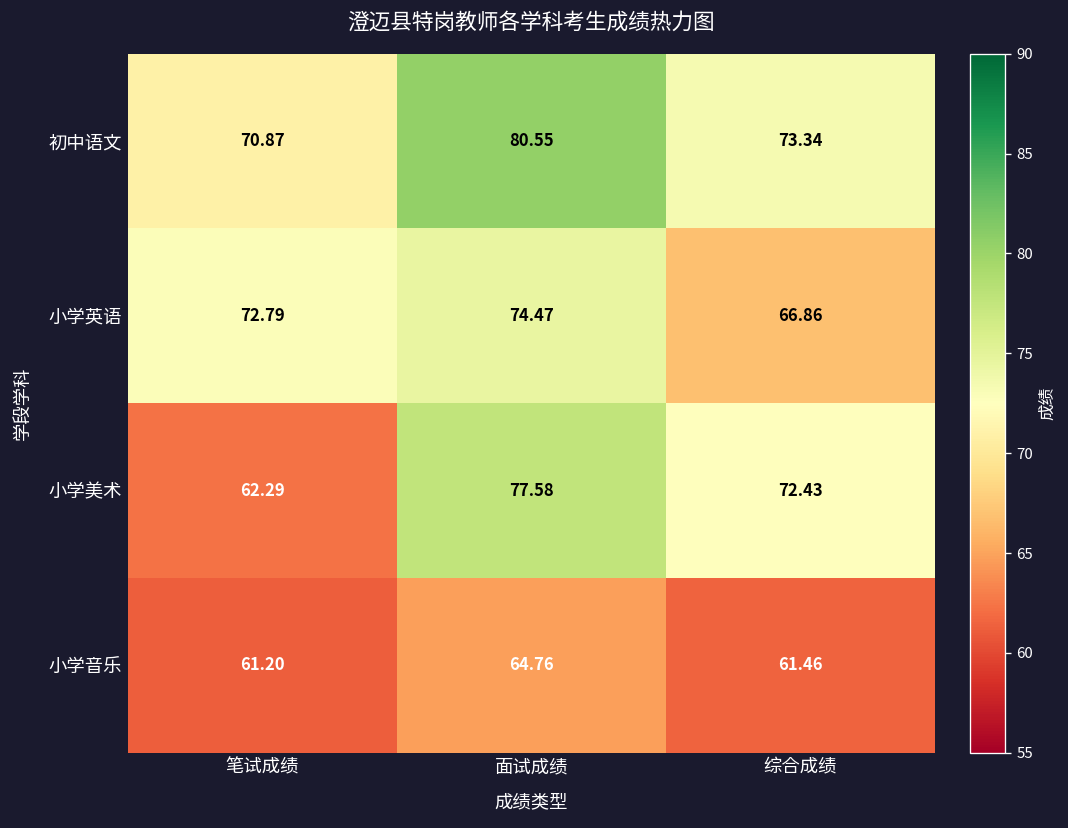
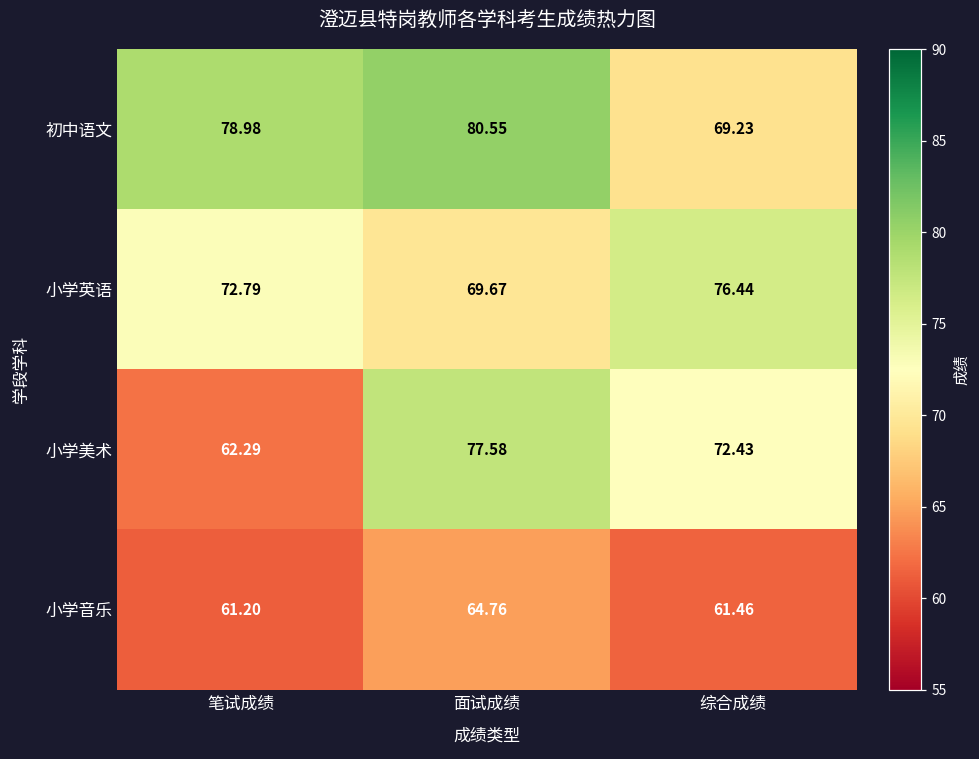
初中语文, 笔试成绩: 70.87 -> 78.98
初中语文, 综合成绩: 73.34 -> 69.23
小学英语, 面试成绩: 74.47 -> 69.67
小学英语, 综合成绩: 66.86 -> 76.44
